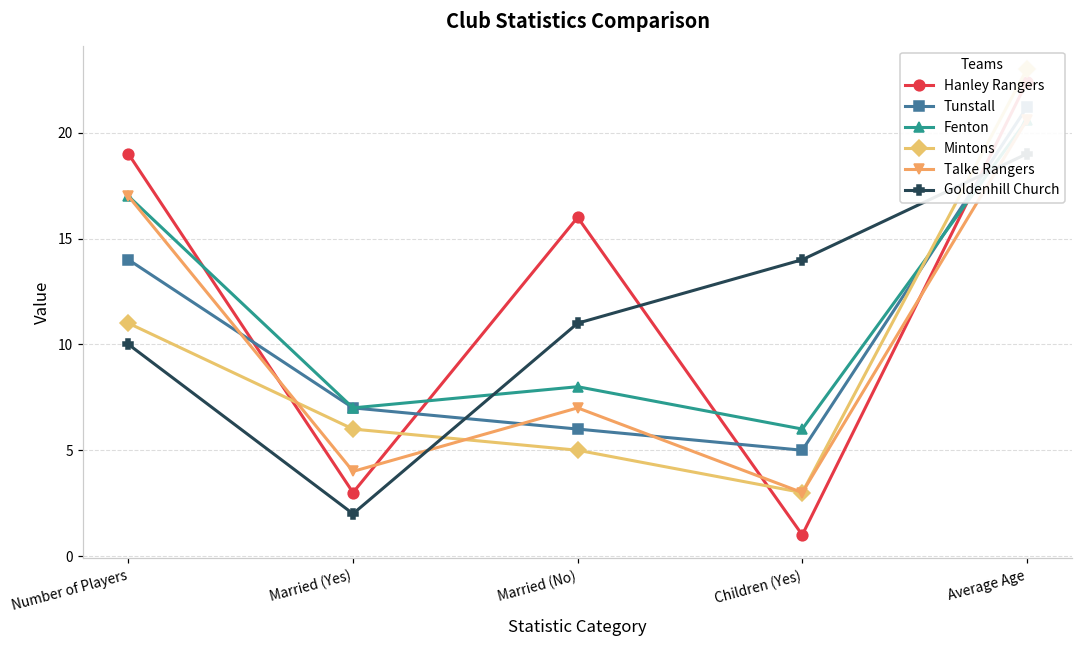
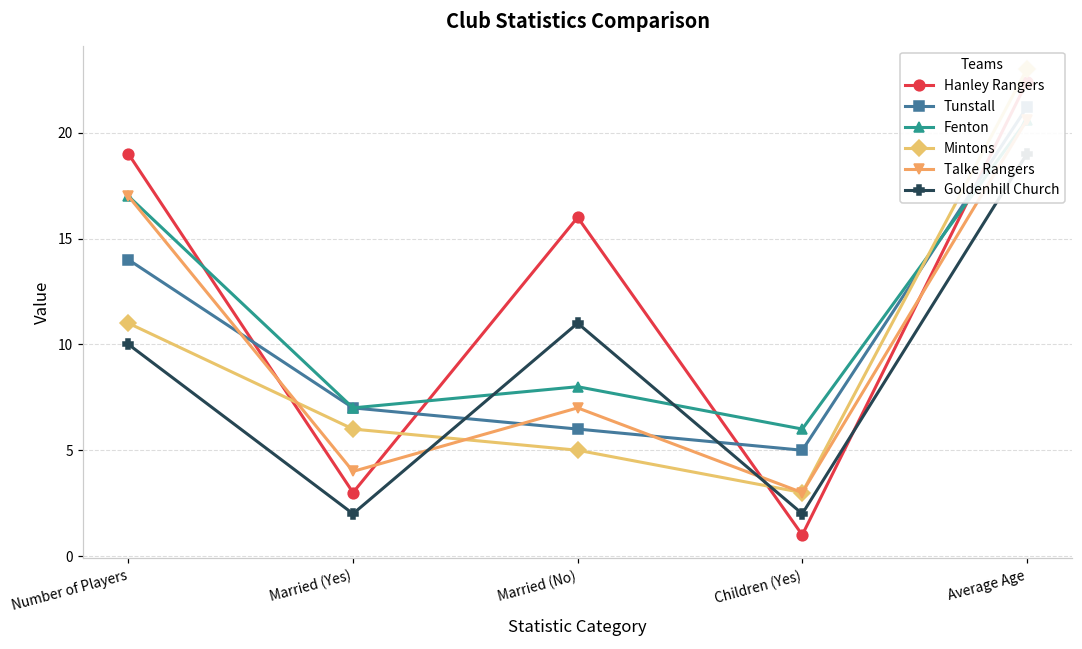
Goldenhill Church, Children (Yes): 14 -> 2
